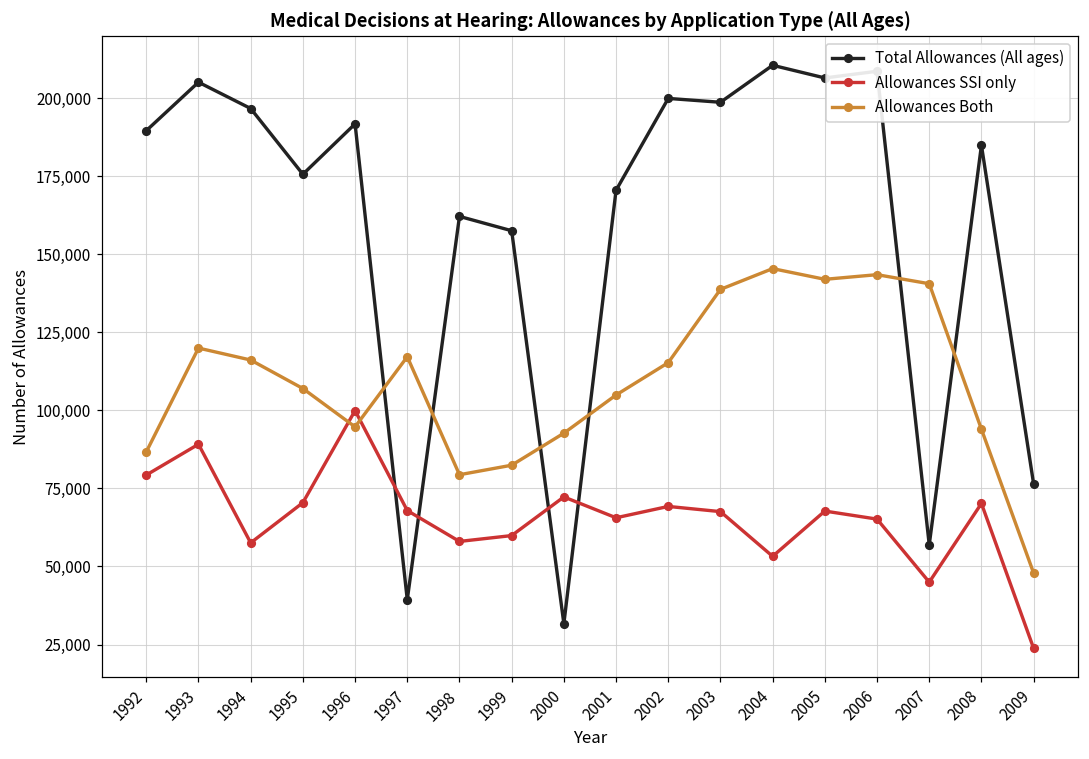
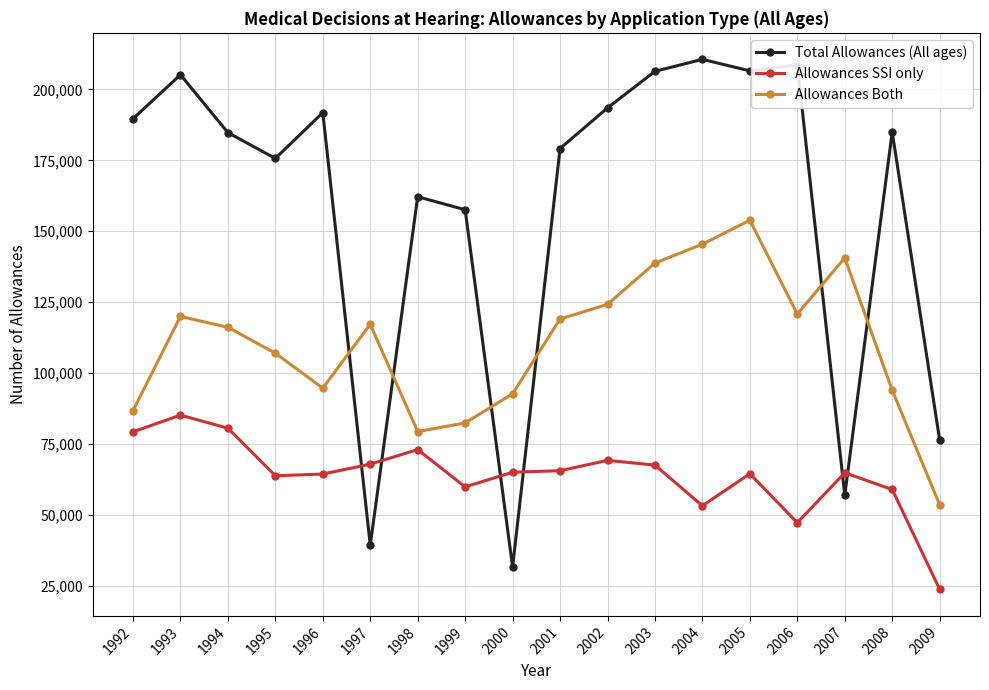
Allowances SSI only, 1993: 89,000 -> 85,000
Total Allowances (All ages), 1994: 197,000 -> 185,000
Allowances SSI only, 1994: 58,000 -> 81,000
Allowances SSI only, 1995: 70,000 -> 64,000
Allowances SSI only, 1996: 100,000 -> 64,000
Allowances SSI only, 1998: 58,000 -> 73,000
Allowances SSI only, 2000: 72,000 -> 65,000
Total Allowances (All ages), 2001: 171,000 -> 179,000
Allowances Both, 2001: 105,000 -> 119,000
Total Allowances (All ages), 2002: 200,000 -> 193,000
Allowances Both, 2002: 115,000 -> 124,000
Total Allowances (All ages), 2003: 199,000 -> 206,000
Allowances SSI only, 2005: 68,000 -> 65,000
Allowances Both, 2005: 142,000 -> 154,000
Allowances SSI only, 2006: 65,000 -> 47,000
Allowances Both, 2006: 144,000 -> 121,000
Allowances SSI only, 2007: 45,000 -> 65,000
Allowances SSI only, 2008: 70,000 -> 59,000
Allowances Both, 2009: 48,000 -> 54,000
